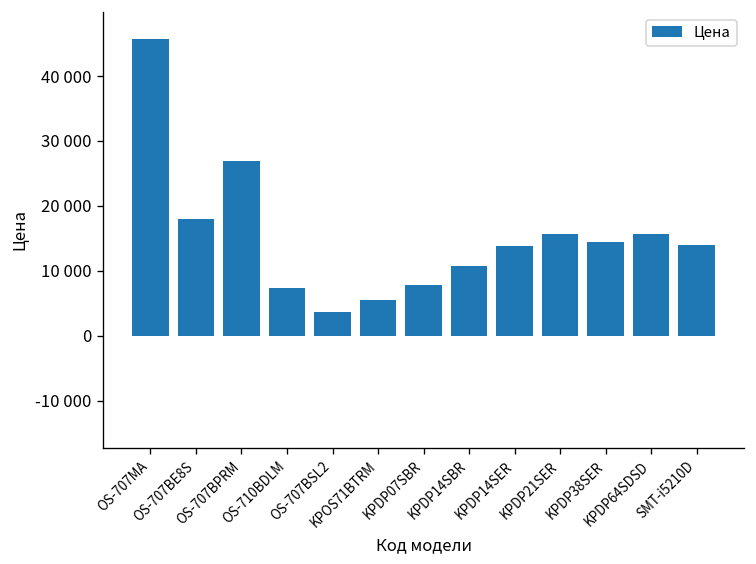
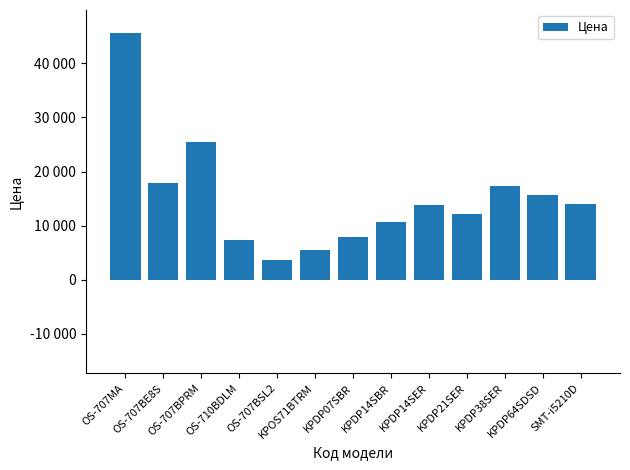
OS-707BPRM: 27000 -> 25000
KPDP21SER: 16000 -> 12000
KPDP38SER: 14000 -> 17000
